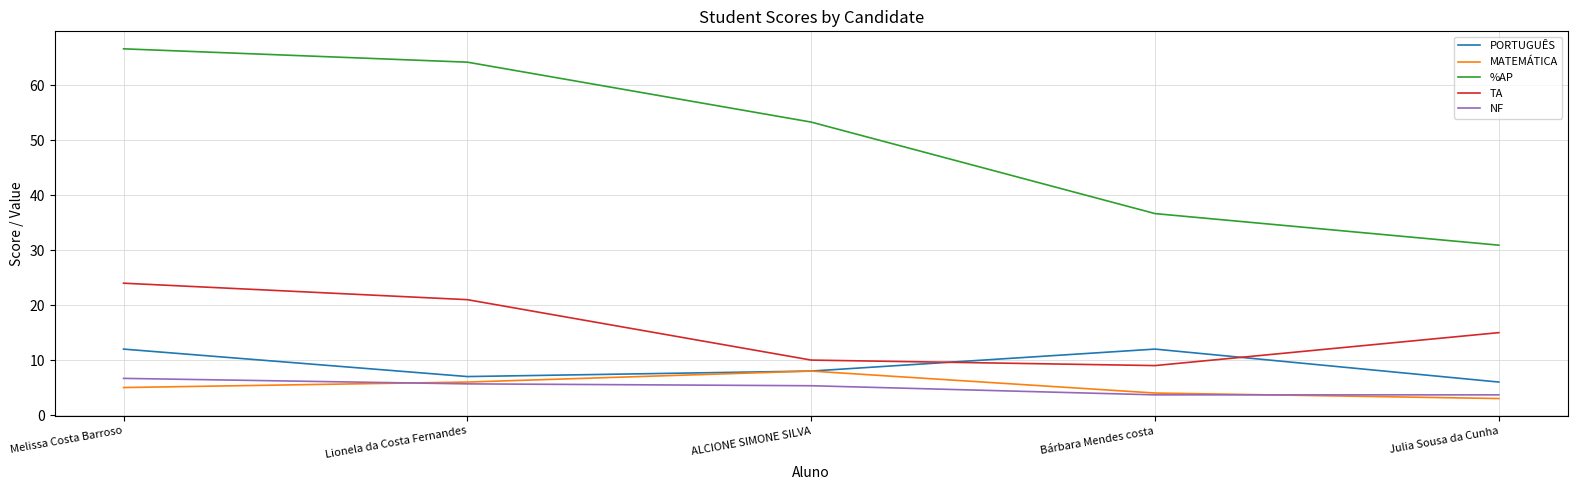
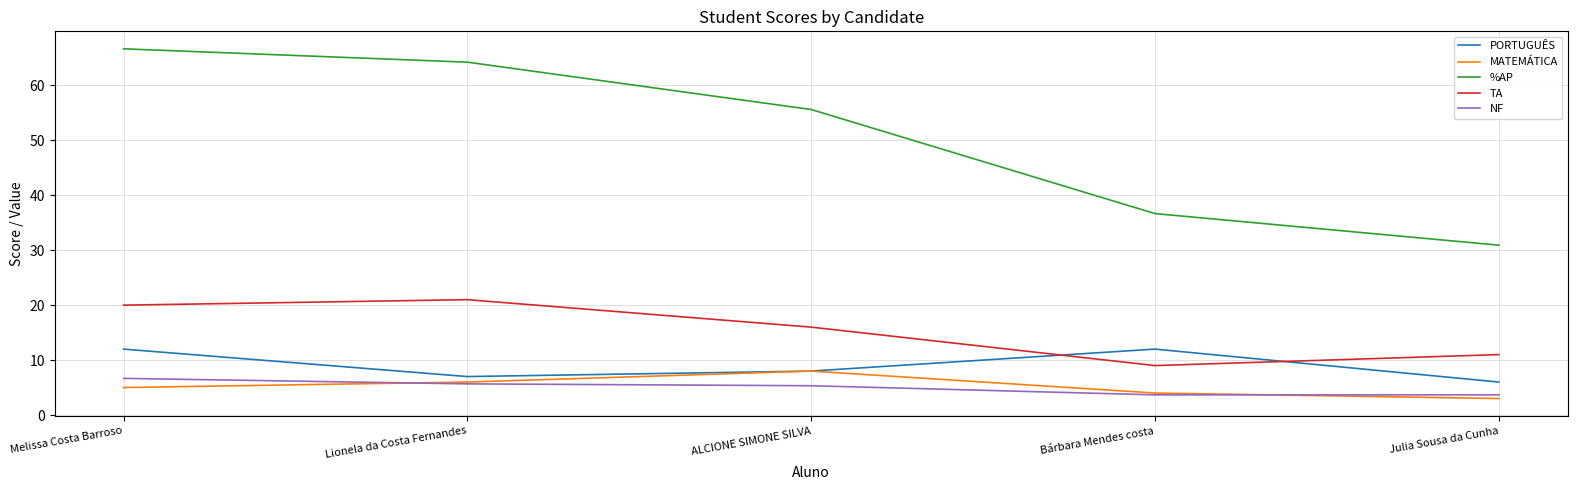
TA, Melissa Costa Barroso: 24 -> 20
%AP, ALCIONE SIMONE SILVA: 53 -> 56
TA, ALCIONE SIMONE SILVA: 10 -> 16
TA, Julia Sousa da Cunha: 15 -> 11
